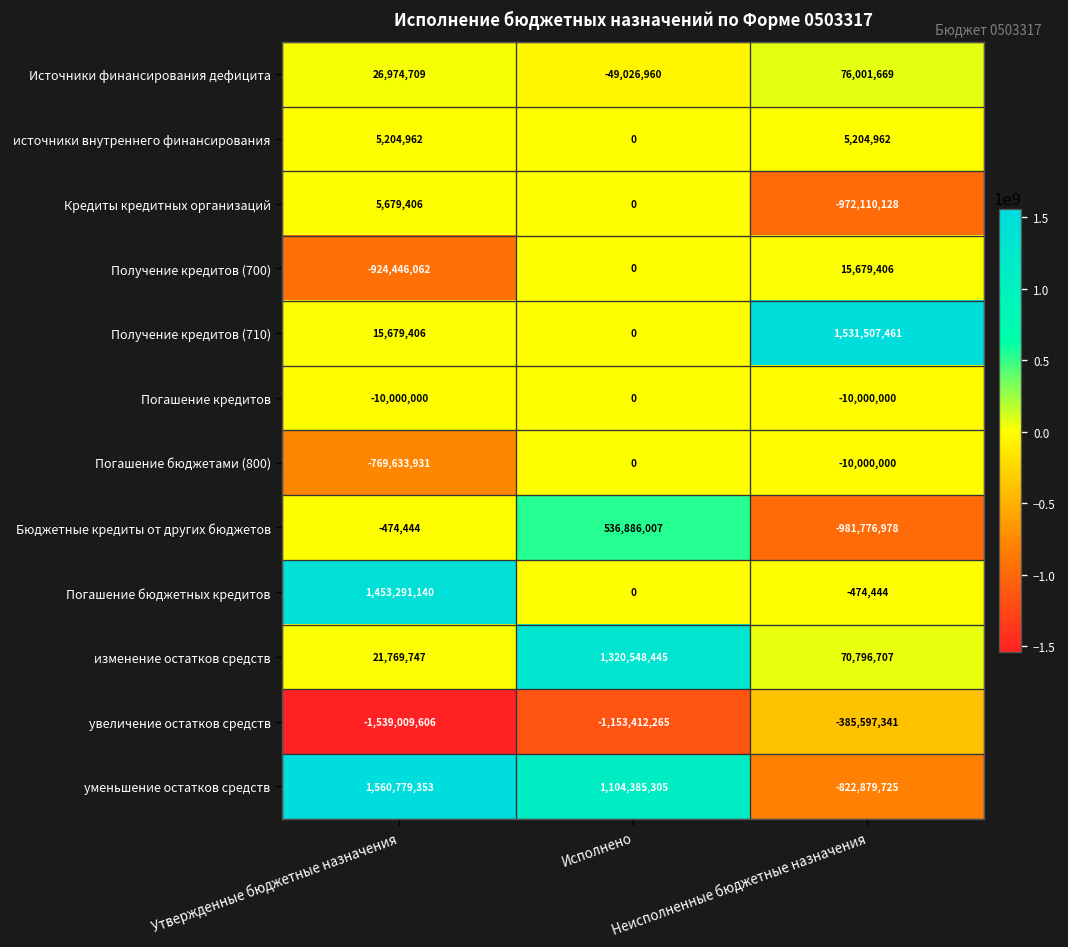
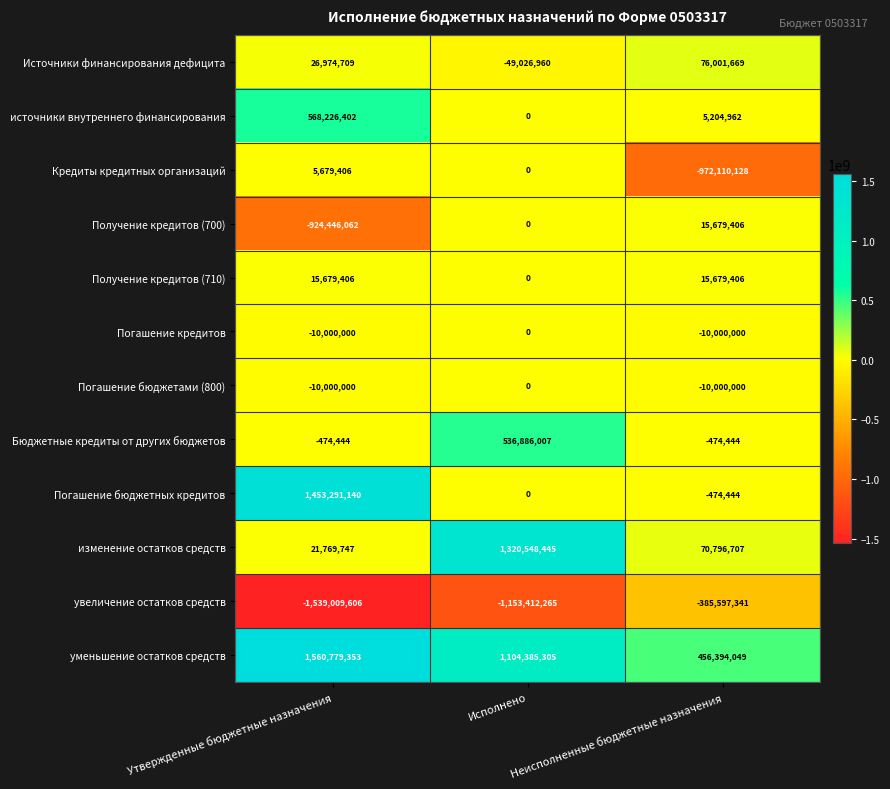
источники внутреннего финансирования, Утвержденные бюджетные назначения: 5,204,962 -> 568,226,402
Получение кредитов (710), Неисполненные бюджетные назначения: 1,531,507,461 -> 15,679,406
Погашение бюджетами (800), Утвержденные бюджетные назначения: -769,633,931 -> -10,000,000
Бюджетные кредиты от других бюджетов, Неисполненные бюджетные назначения: -981,776,978 -> -474,444
уменьшение остатков средств, Неисполненные бюджетные назначения: -822,879,725 -> 456,394,049
